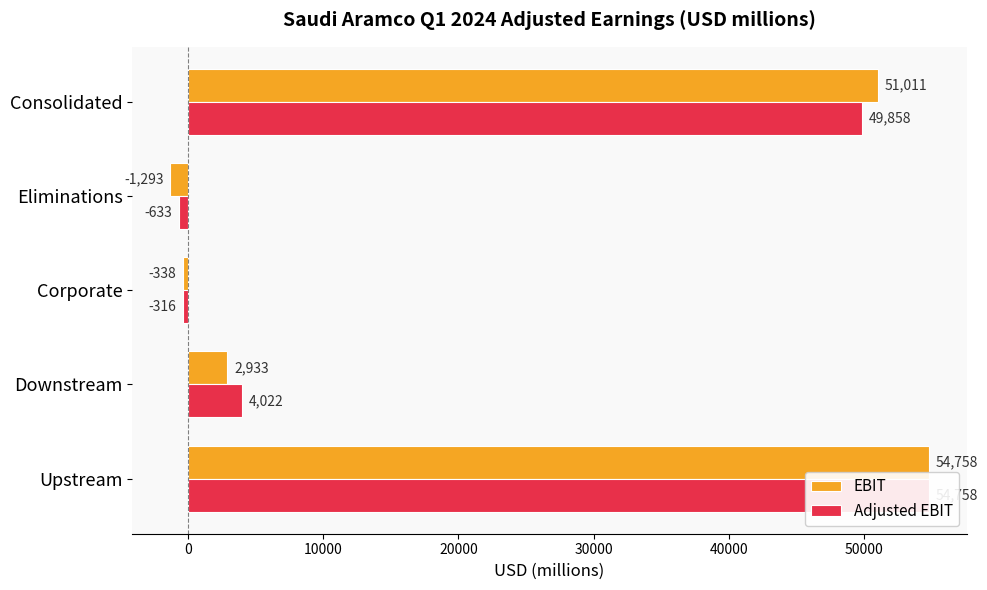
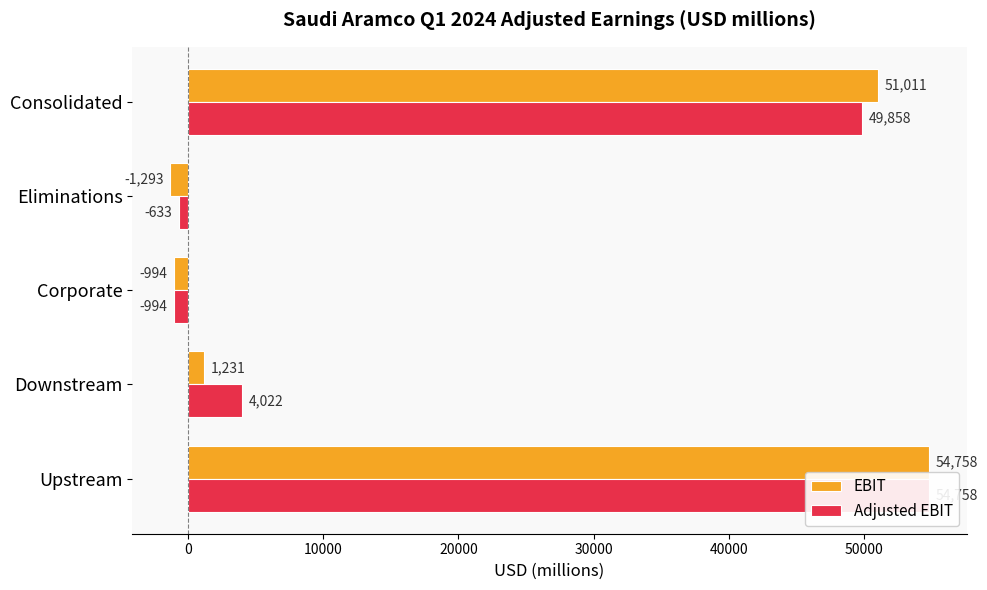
EBIT, Corporate: -338 -> -994
Adjusted EBIT, Corporate: -316 -> -994
EBIT, Downstream: 2,933 -> 1,231
